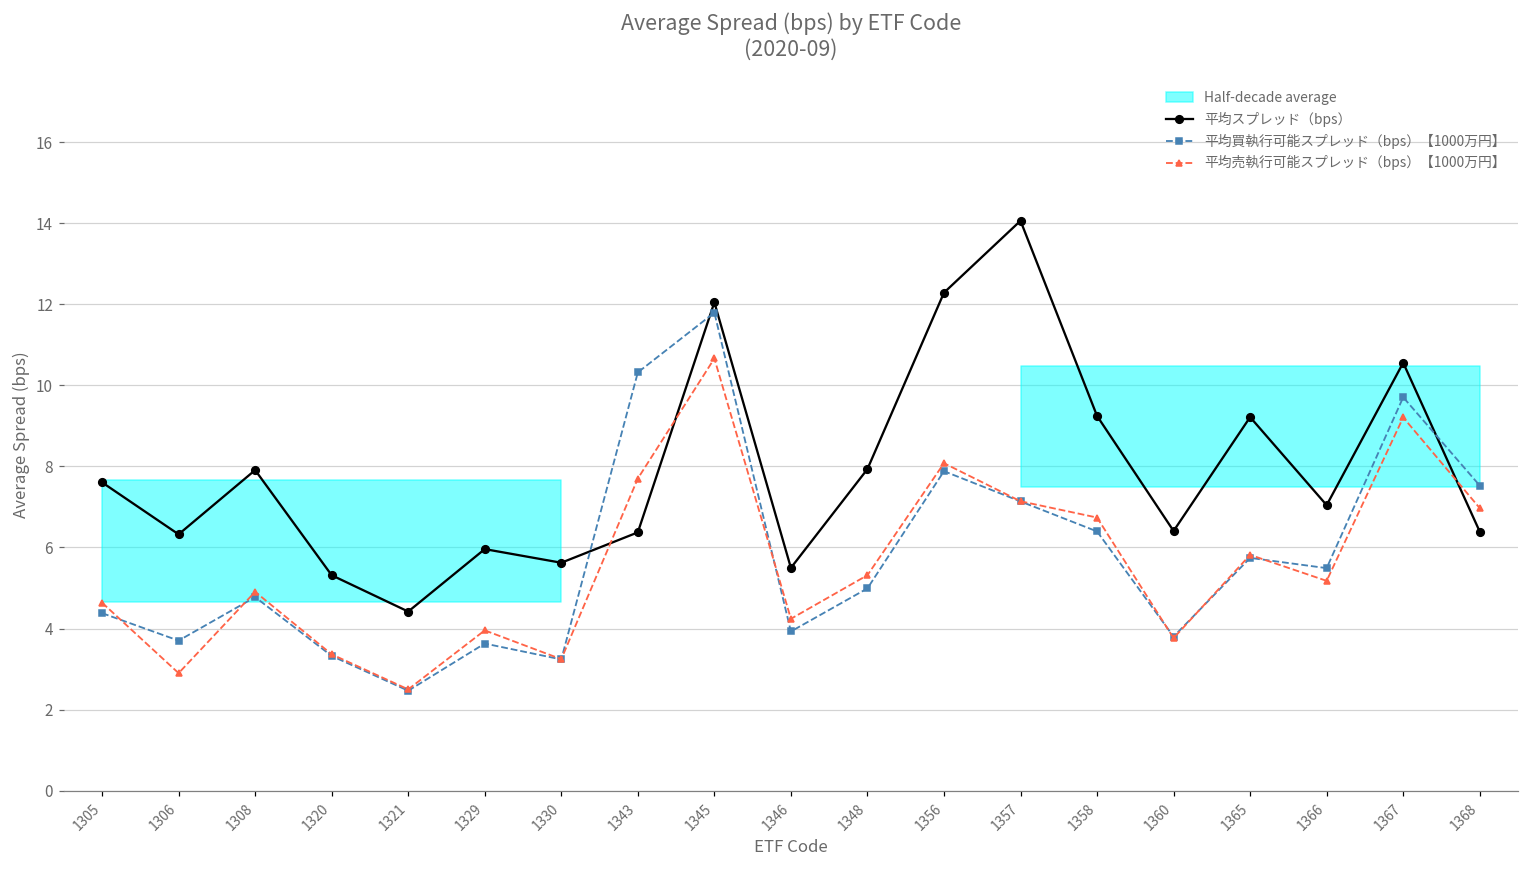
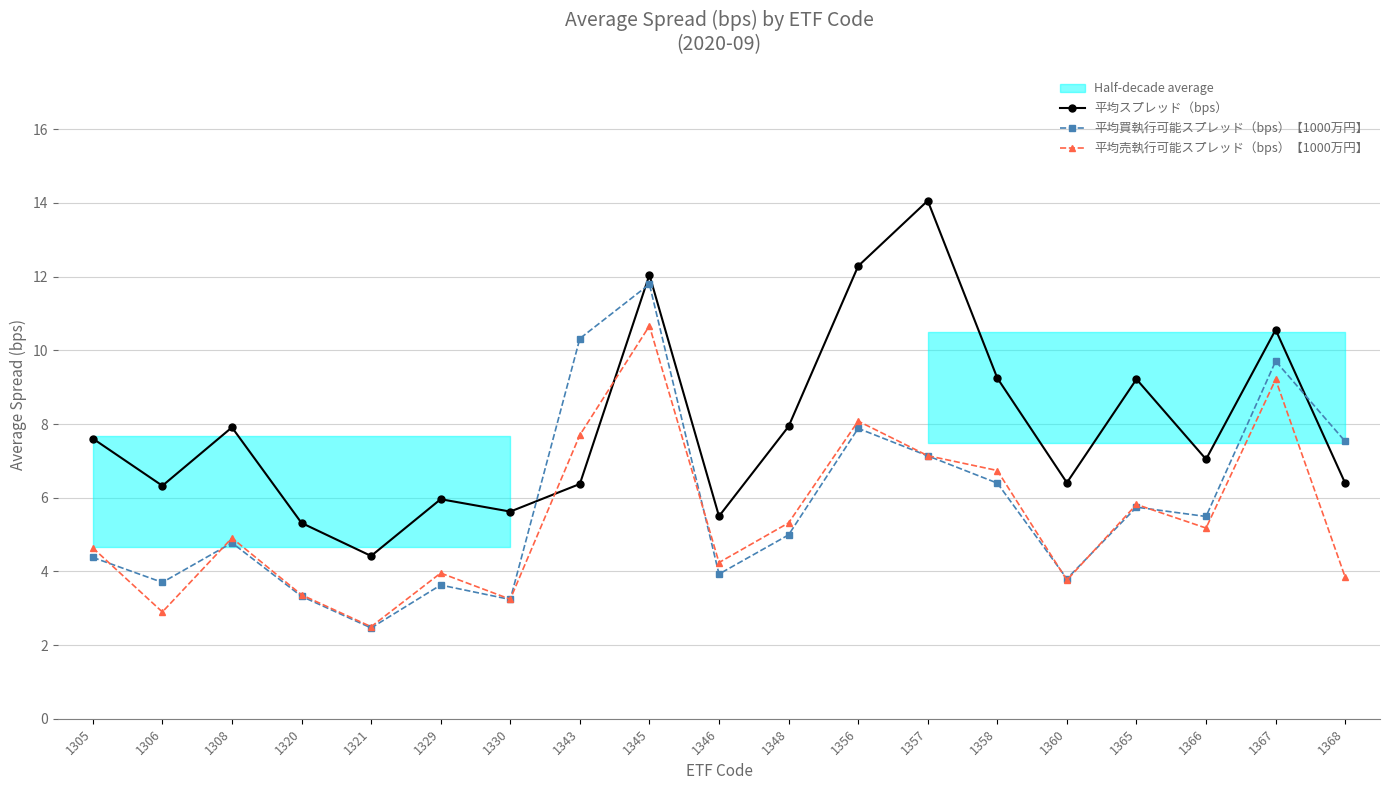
平均売執行可能スプレッド（bps）【1000万円】, 1368: 7.0 -> 3.8
